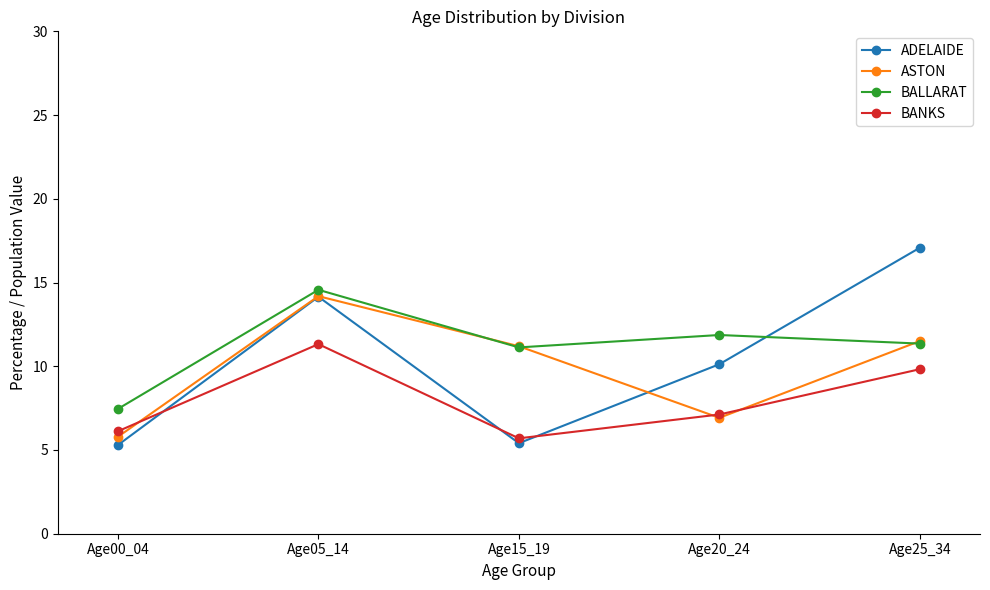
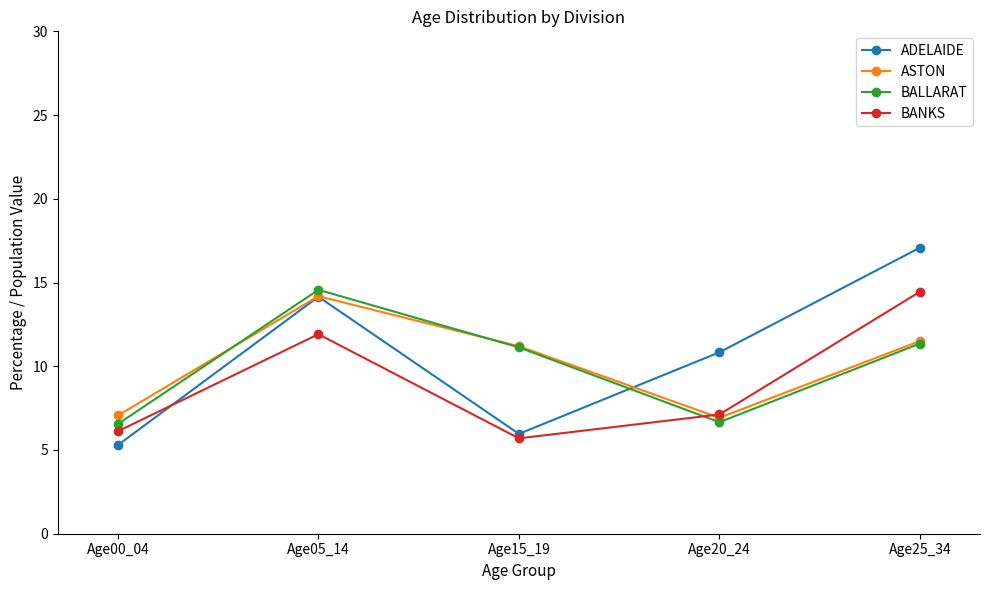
ASTON, Age00_04: 5.8 -> 7.1
BALLARAT, Age00_04: 7.5 -> 6.6
BANKS, Age05_14: 11.3 -> 11.9
ADELAIDE, Age15_19: 5.4 -> 6.0
ADELAIDE, Age20_24: 10.1 -> 10.8
BALLARAT, Age20_24: 11.9 -> 6.7
BANKS, Age25_34: 9.8 -> 14.4
